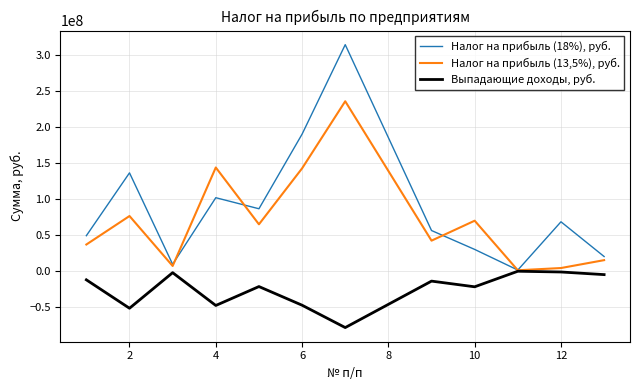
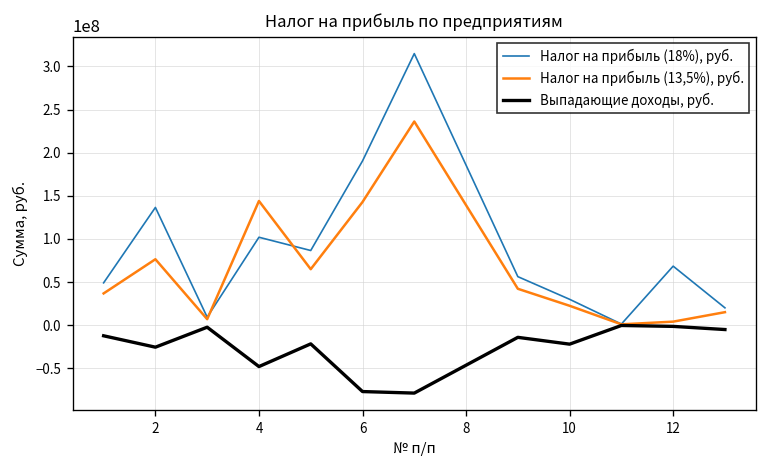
Выпадающие доходы, руб., 2: -50000000 -> -30000000
Выпадающие доходы, руб., 6: -50000000 -> -80000000
Налог на прибыль (13,5%), руб., 10: 70000000 -> 20000000
